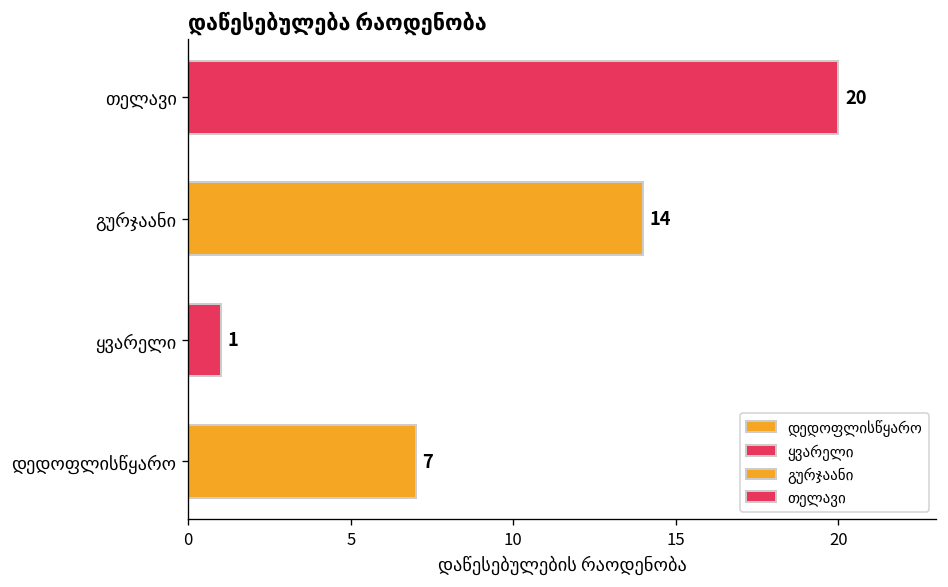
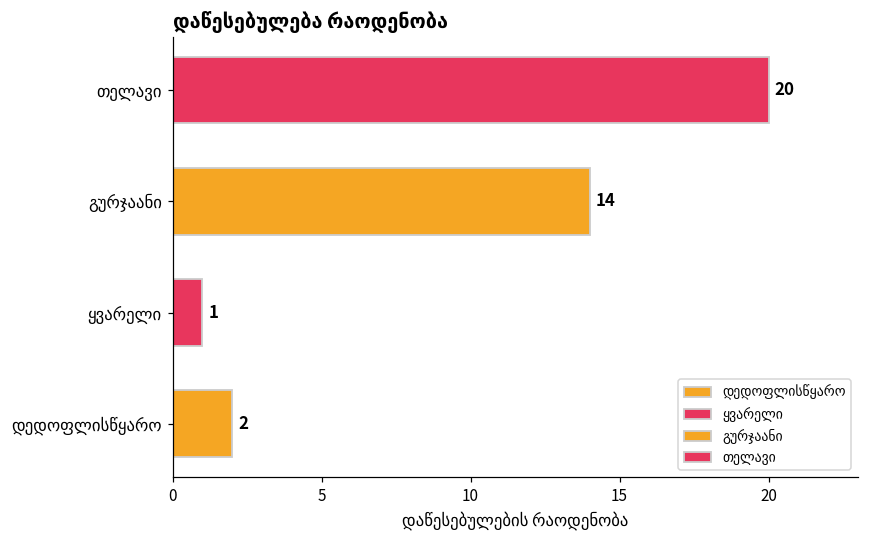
დედოფლისწყარო: 7 -> 2
